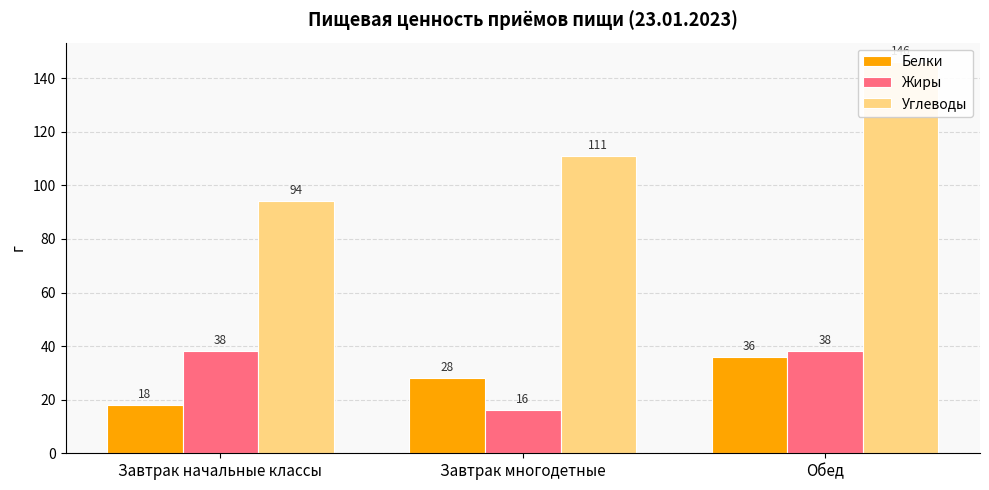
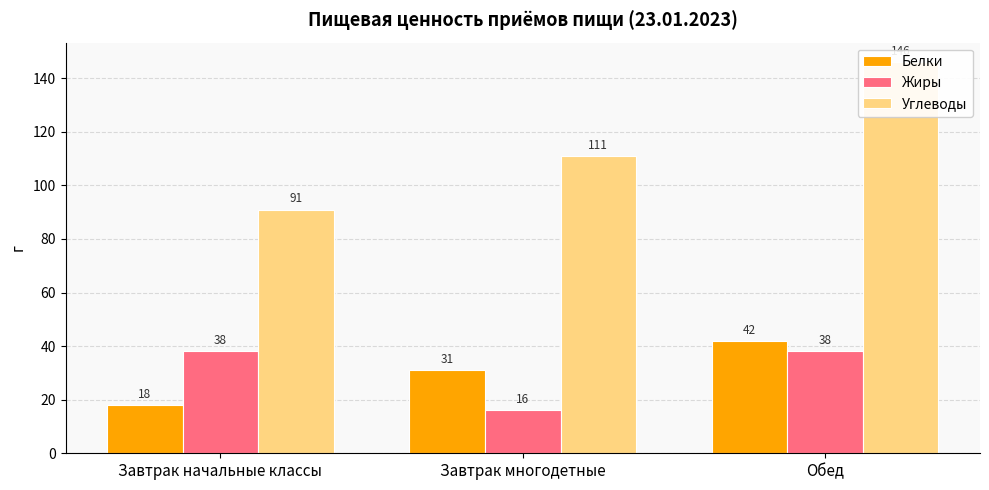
Углеводы, Завтрак начальные классы: 94 -> 91
Белки, Завтрак многодетные: 28 -> 31
Белки, Обед: 36 -> 42
